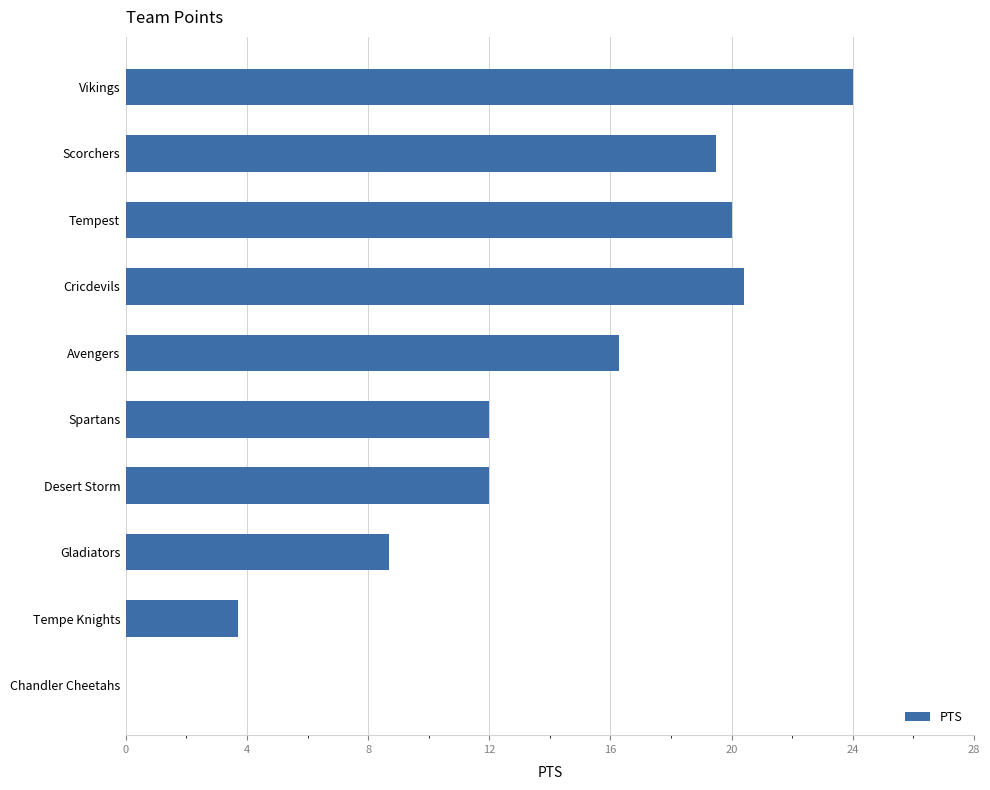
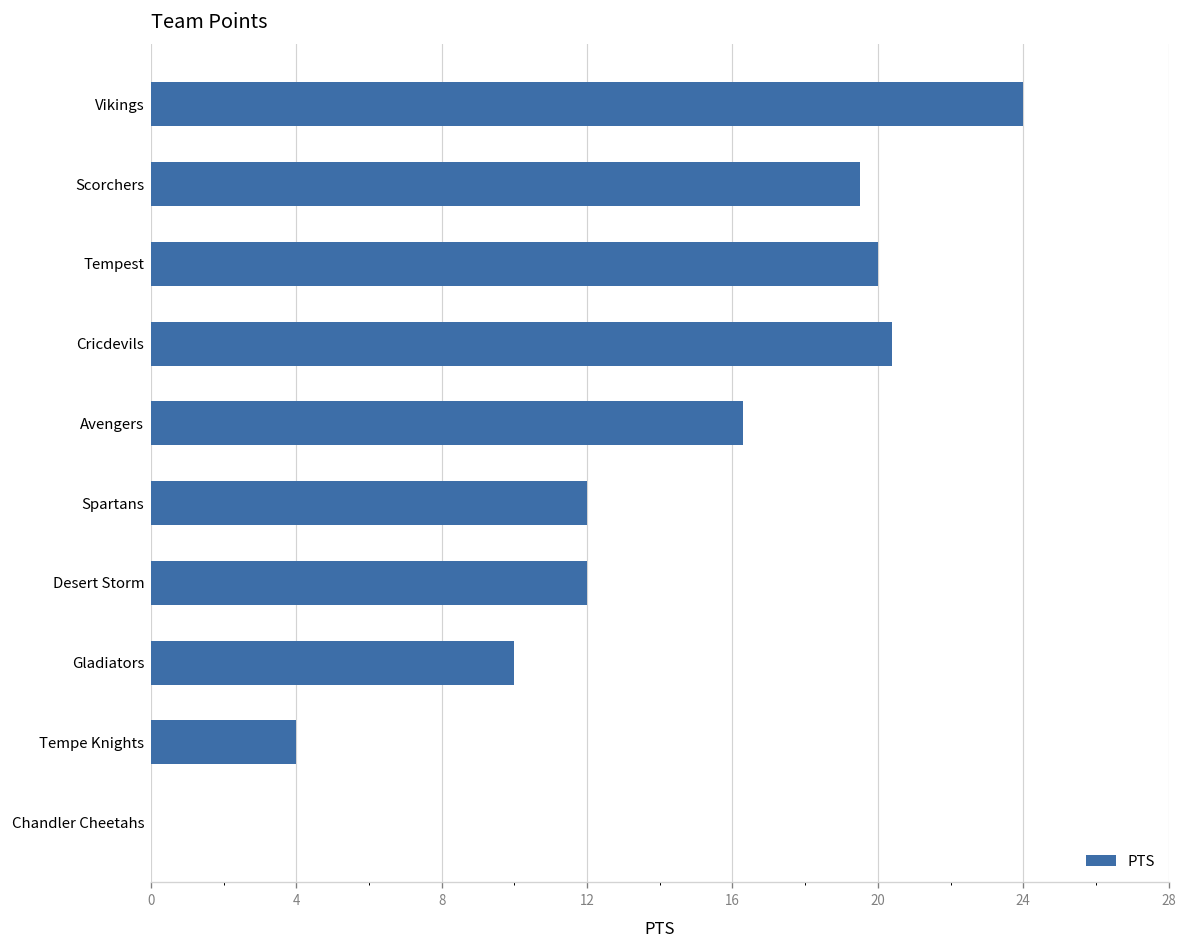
Gladiators: 8.7 -> 10.0
Tempe Knights: 3.7 -> 4.0
